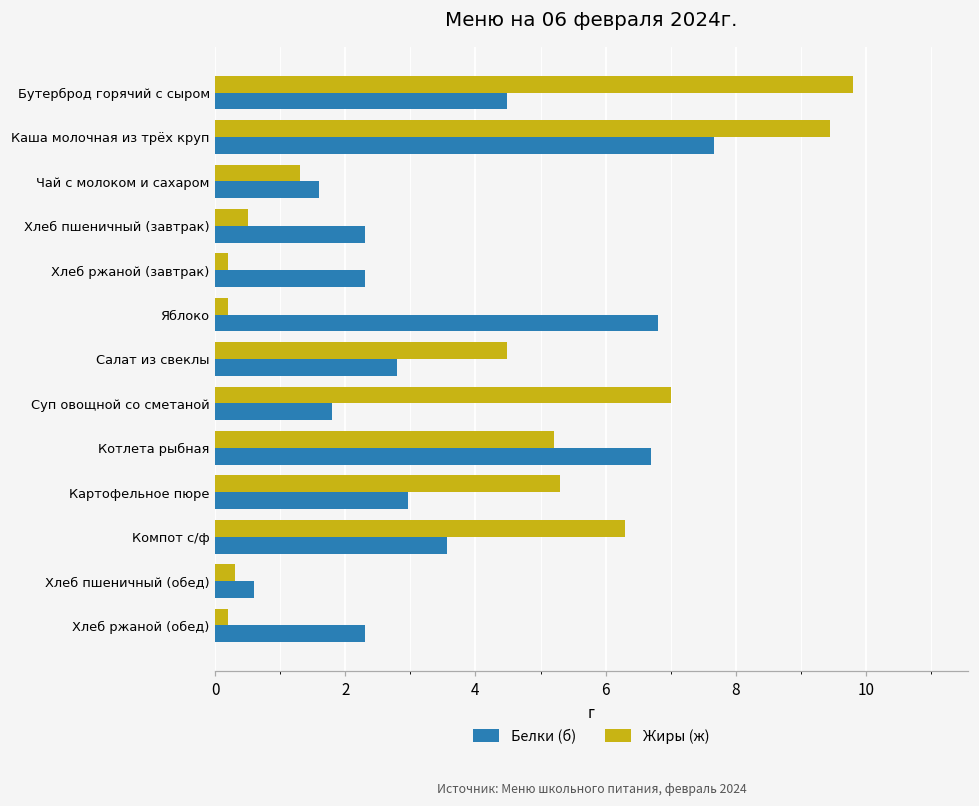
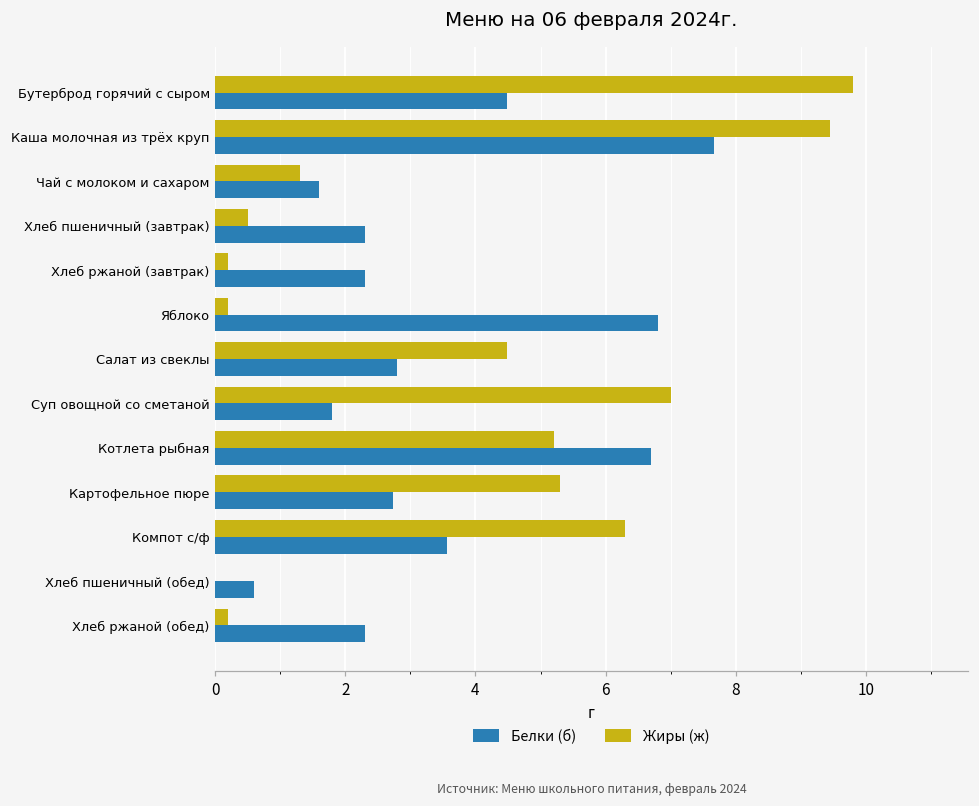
Белки (б), Картофельное пюре: 3.0 -> 2.7
Жиры (ж), Хлеб пшеничный (обед): 0.3 -> 0.0
